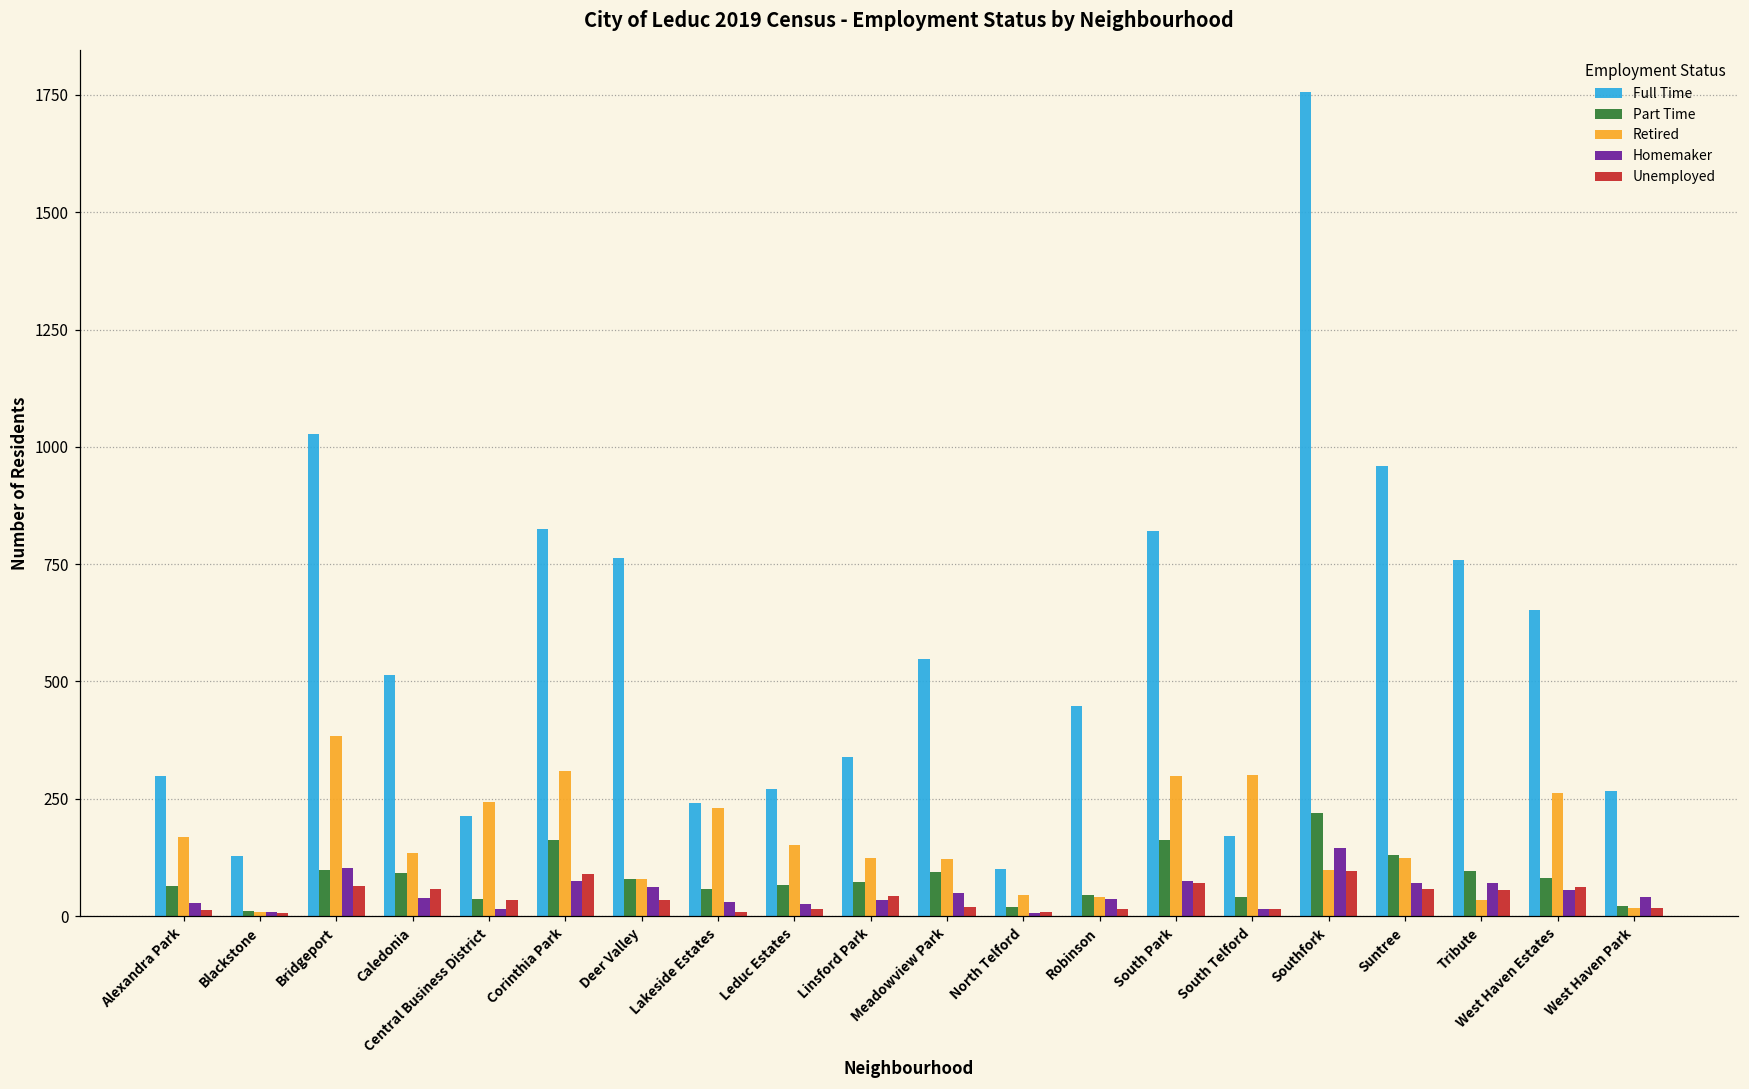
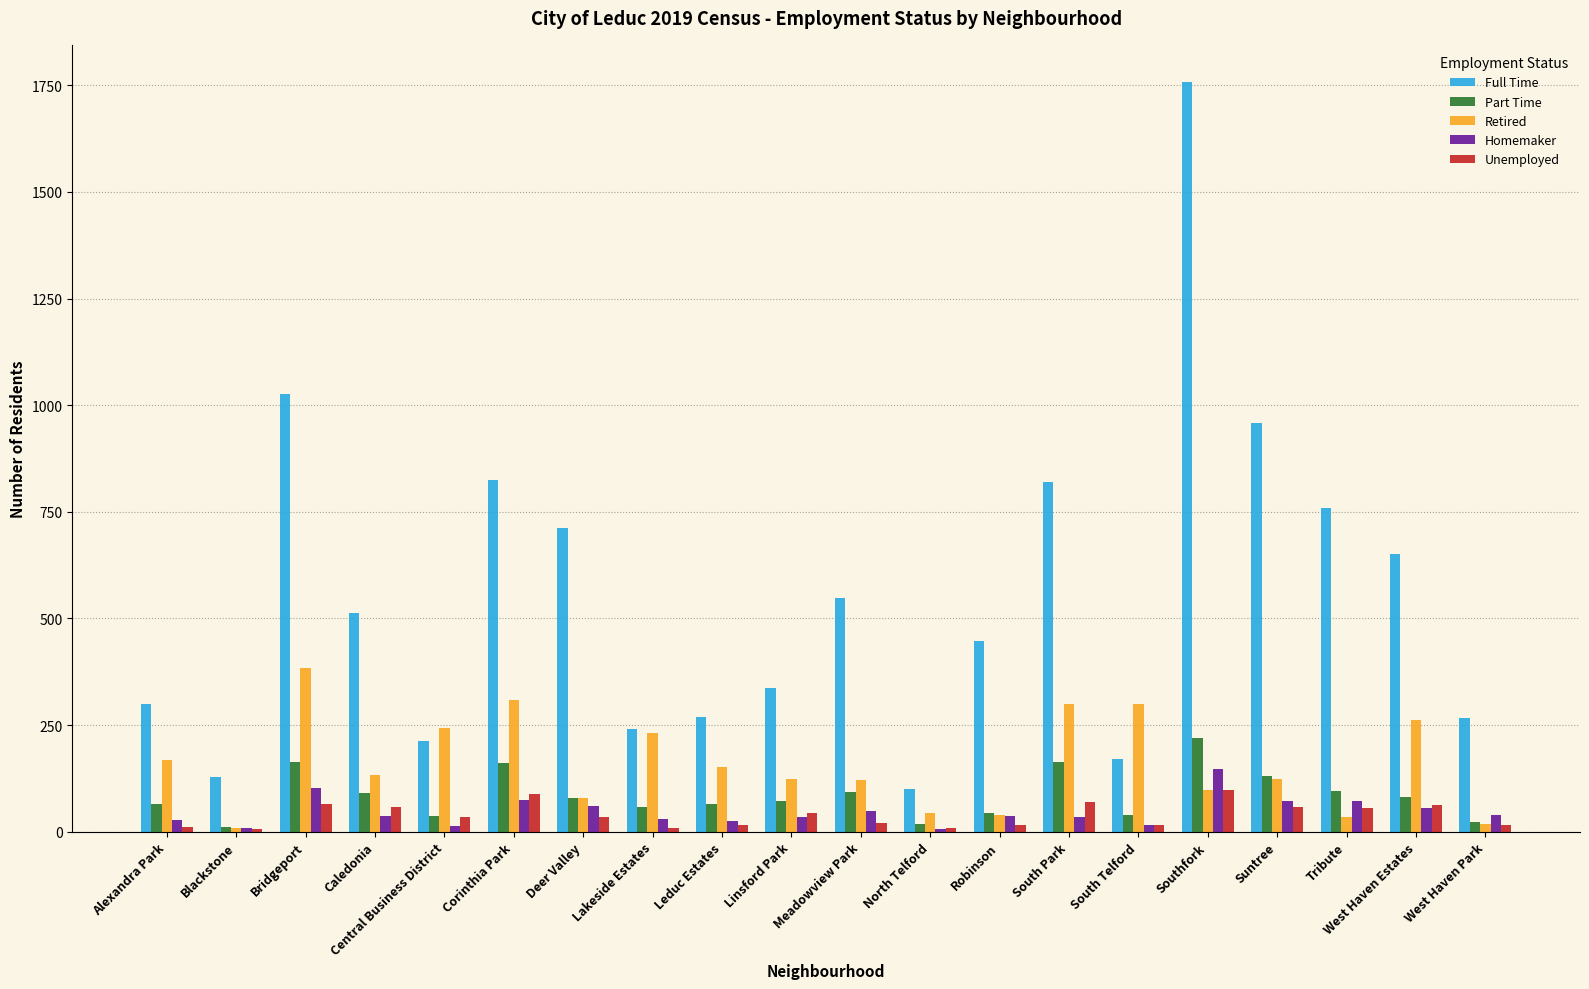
Part Time, Bridgeport: 100 -> 160
Full Time, Deer Valley: 760 -> 710
Homemaker, South Park: 70 -> 40
